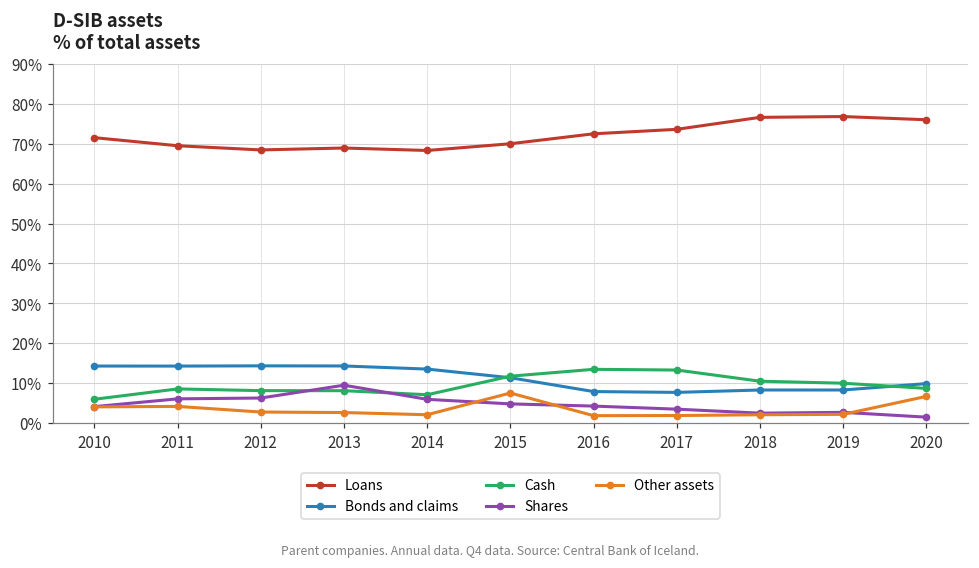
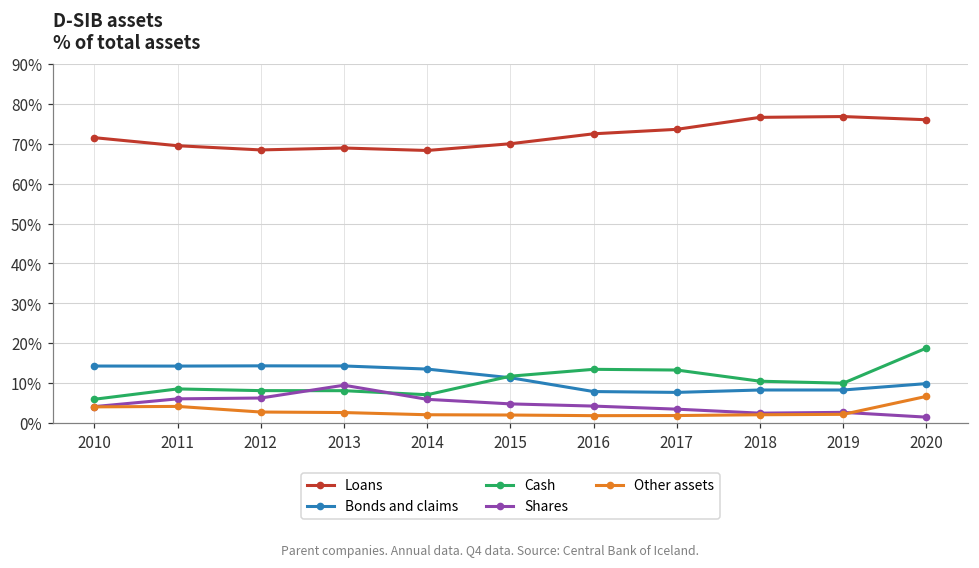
Other assets, 2015: 8% -> 2%
Cash, 2020: 9% -> 19%
